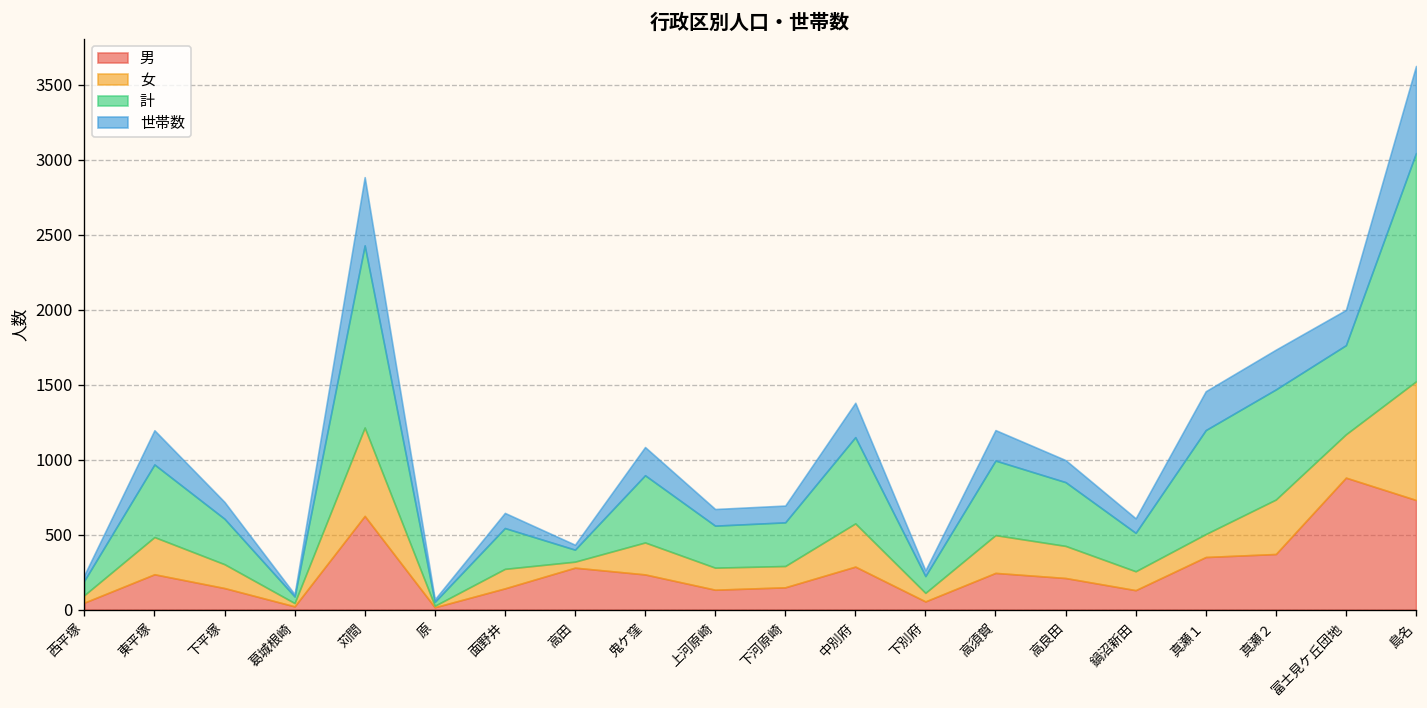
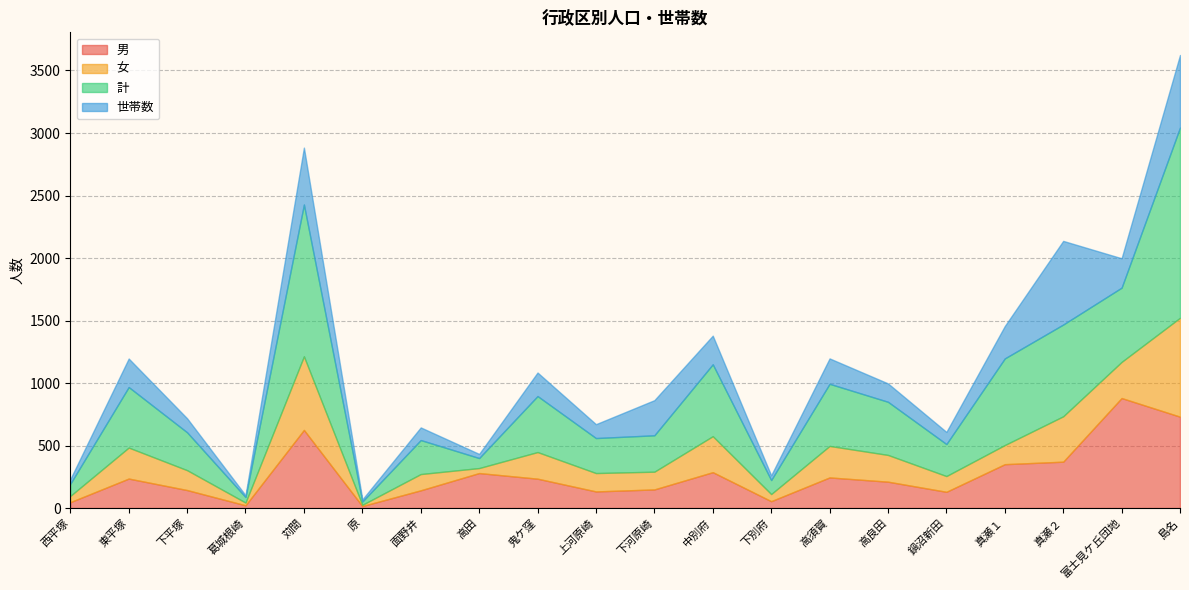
世帯数, 下河原崎: 110 -> 280
世帯数, 真瀬２: 270 -> 670
